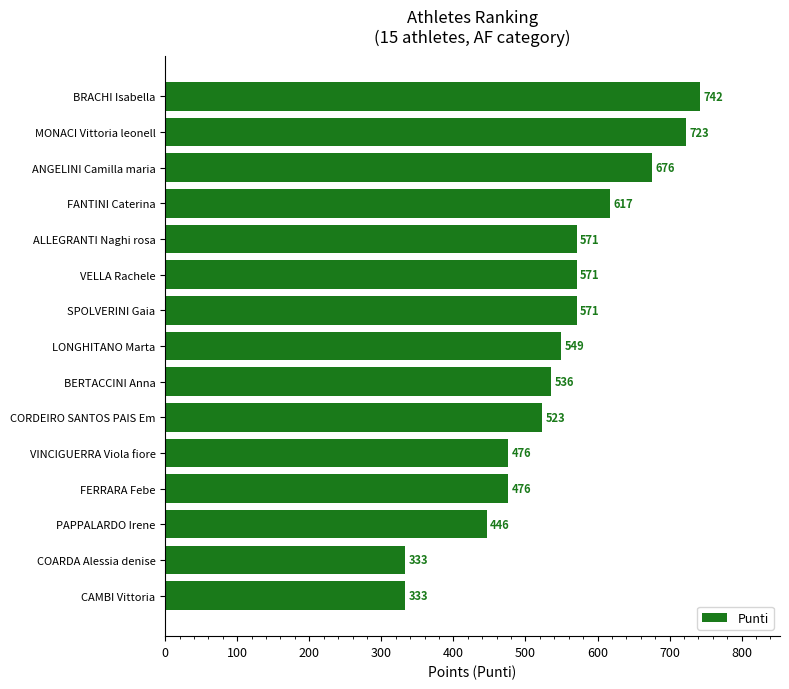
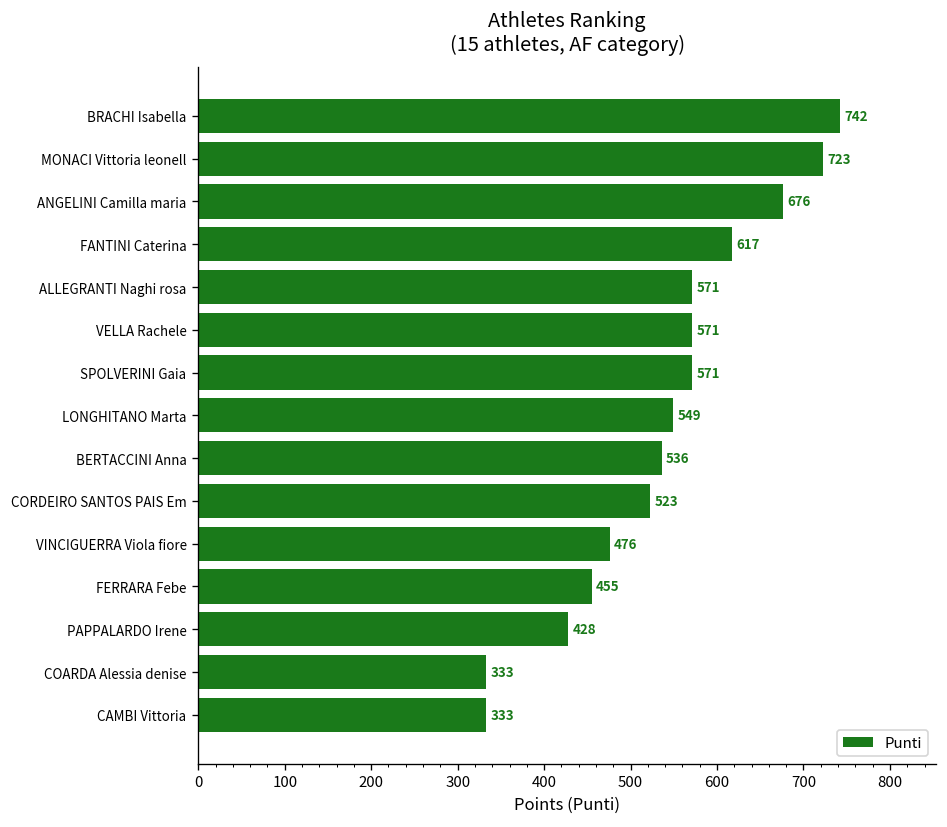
FERRARA Febe: 476 -> 455
PAPPALARDO Irene: 446 -> 428
